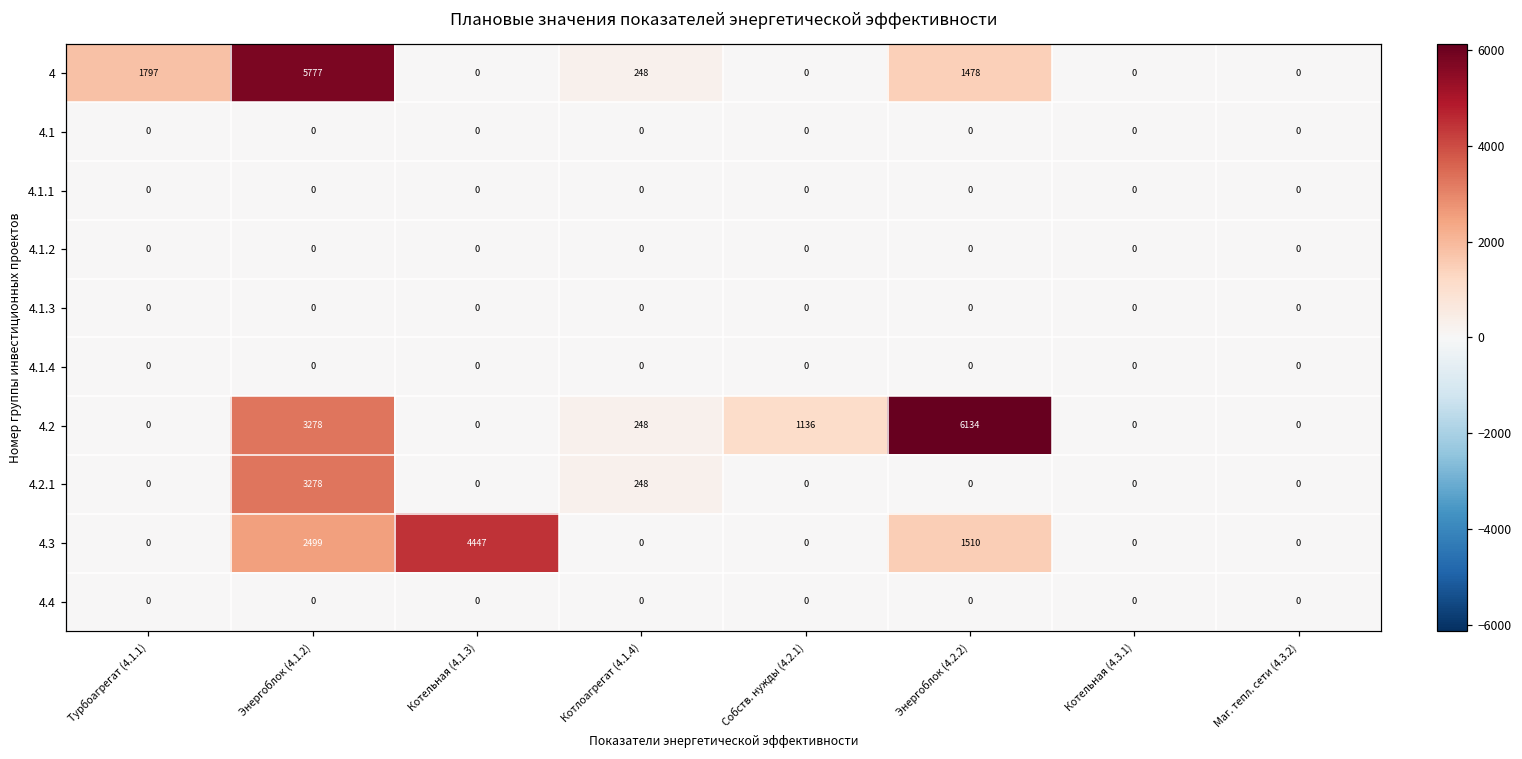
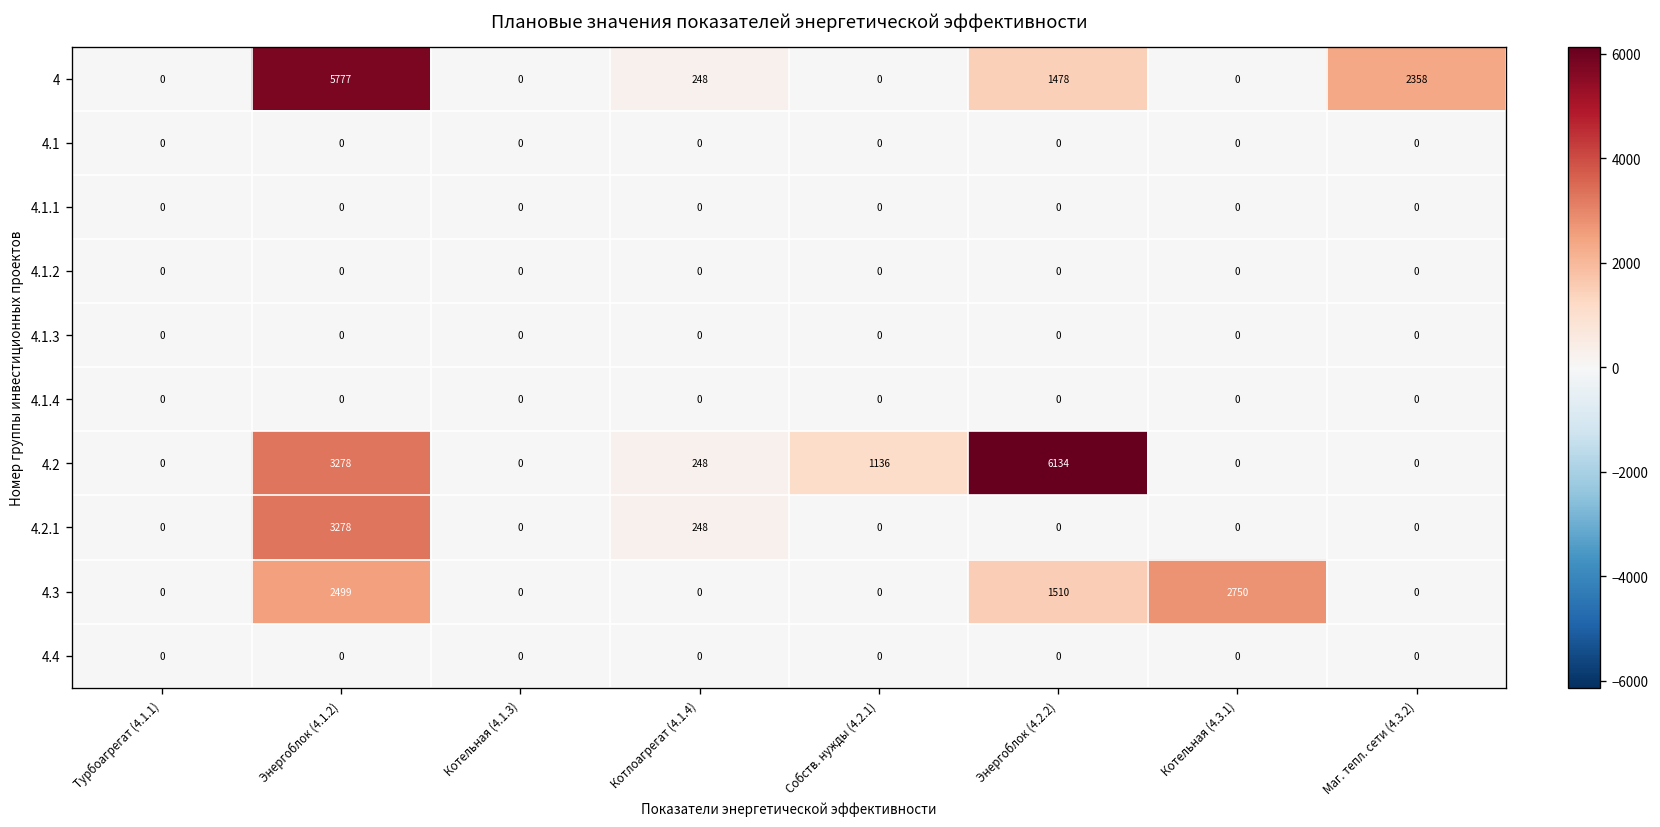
4, Турбоагрегат (4.1.1): 1797 -> 0
4, Маг. тепл. сети (4.3.2): 0 -> 2358
4.3, Котельная (4.1.3): 4447 -> 0
4.3, Котельная (4.3.1): 0 -> 2750
